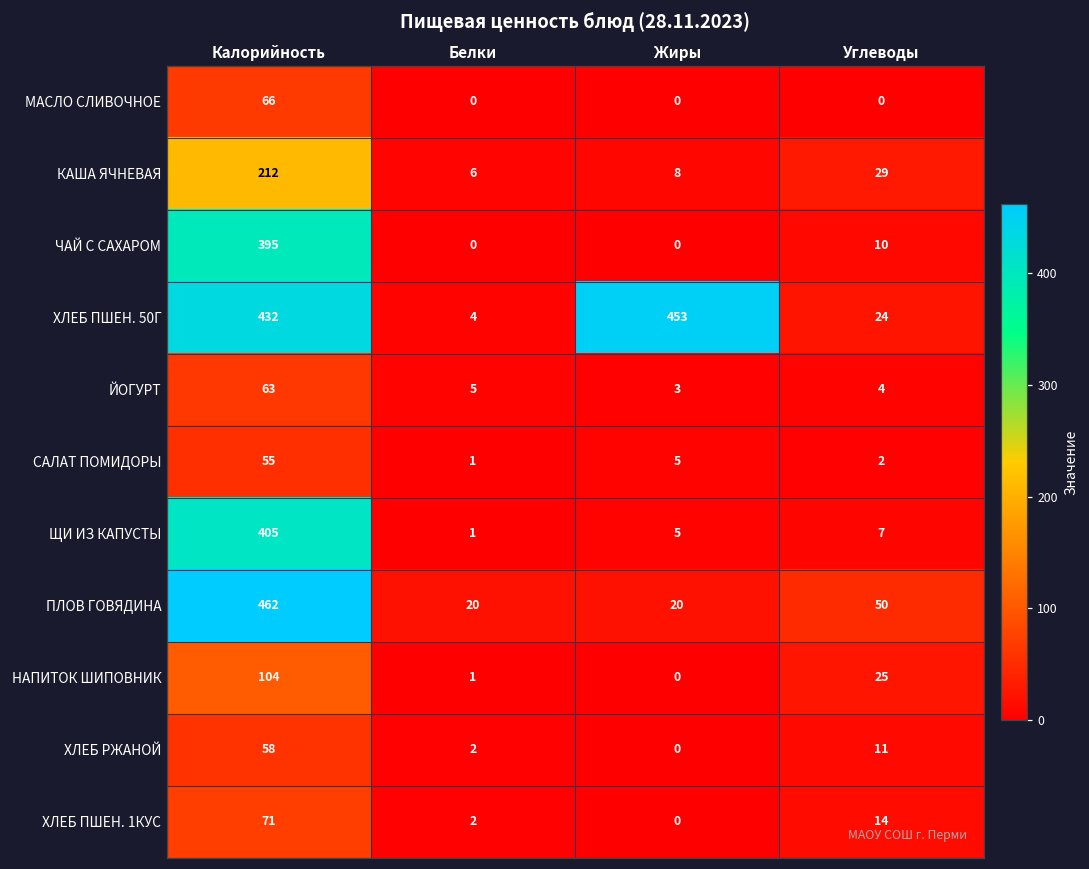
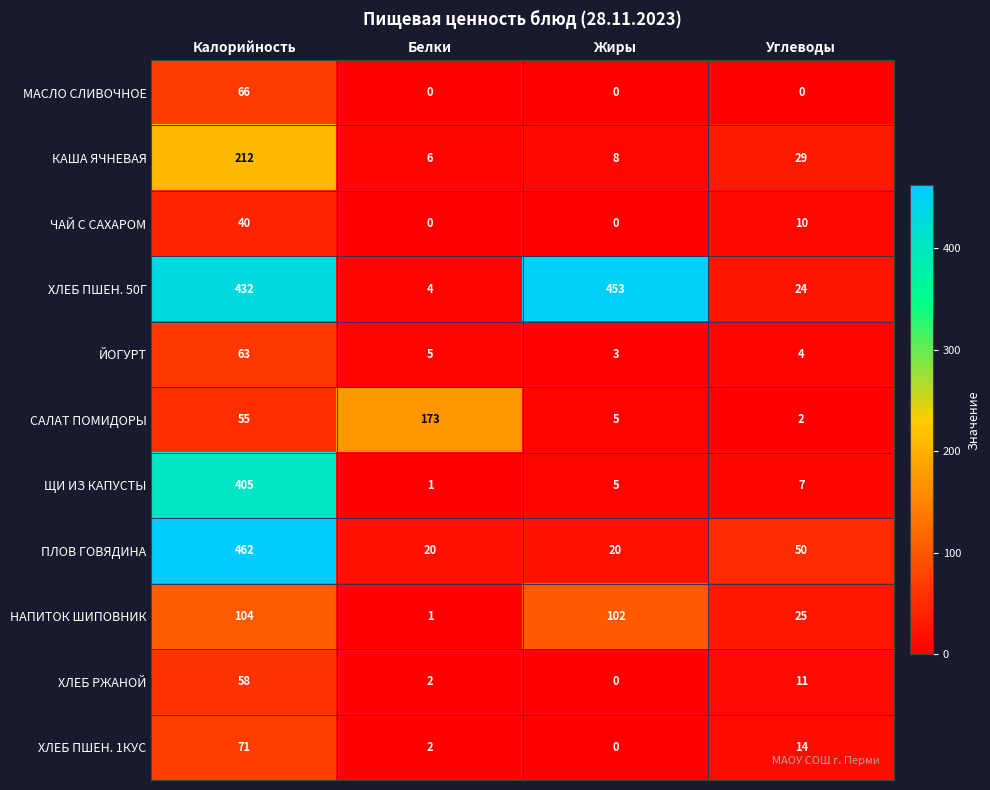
ЧАЙ С САХАРОМ, Калорийность: 395 -> 40
САЛАТ ПОМИДОРЫ, Белки: 1 -> 173
НАПИТОК ШИПОВНИК, Жиры: 0 -> 102
